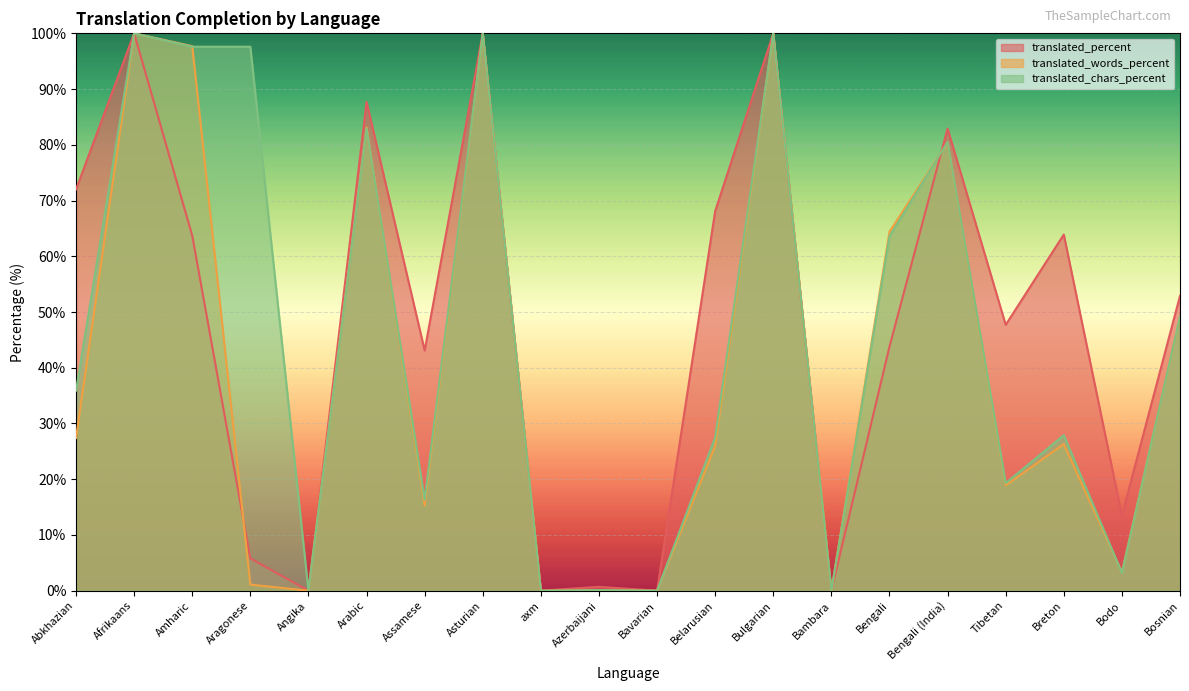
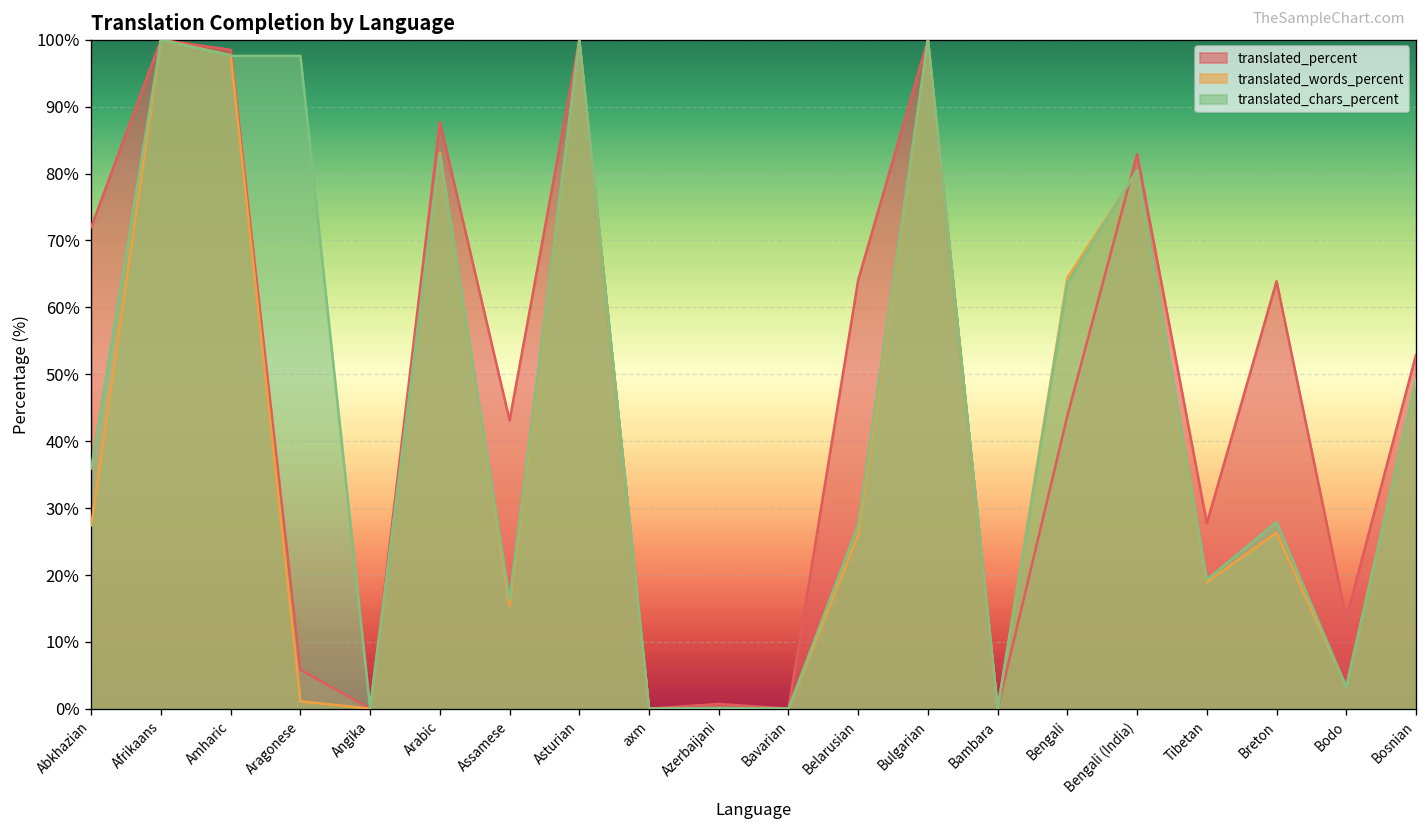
translated_percent, Amharic: 64% -> 99%
translated_percent, Belarusian: 68% -> 64%
translated_percent, Tibetan: 48% -> 28%
